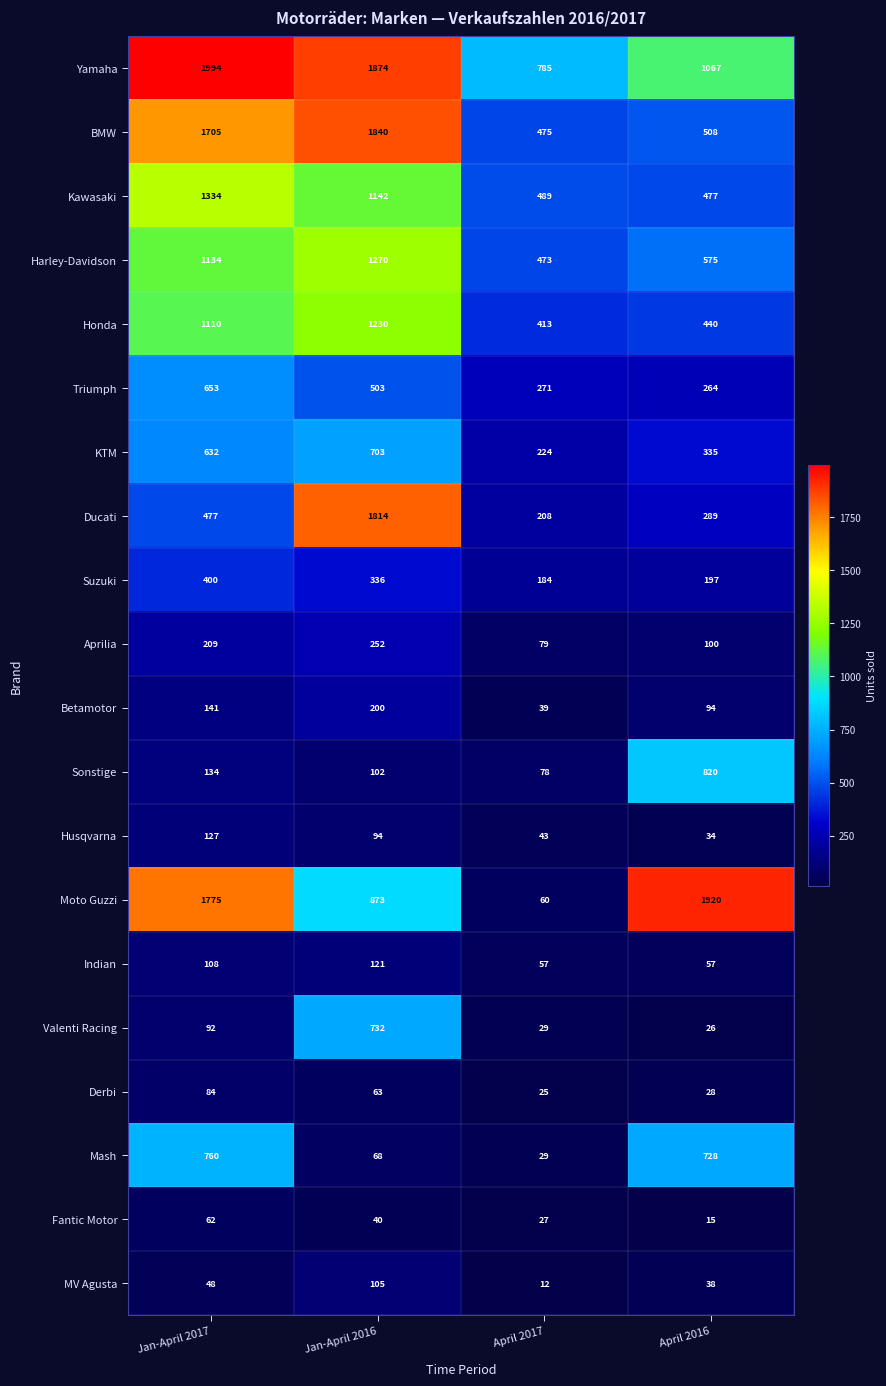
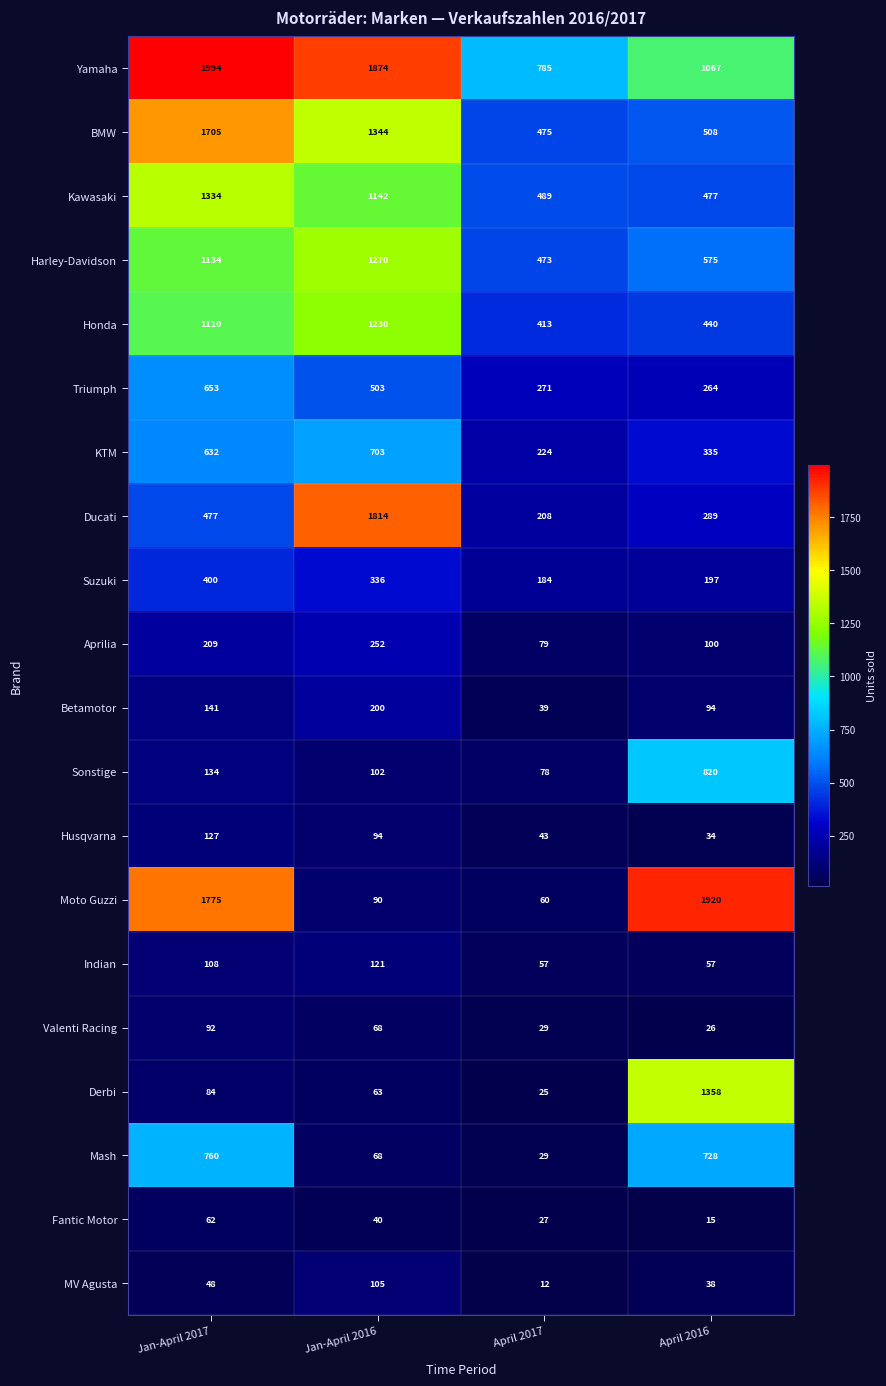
BMW, Jan-April 2016: 1840 -> 1344
Moto Guzzi, Jan-April 2016: 873 -> 90
Valenti Racing, Jan-April 2016: 732 -> 68
Derbi, April 2016: 28 -> 1358
